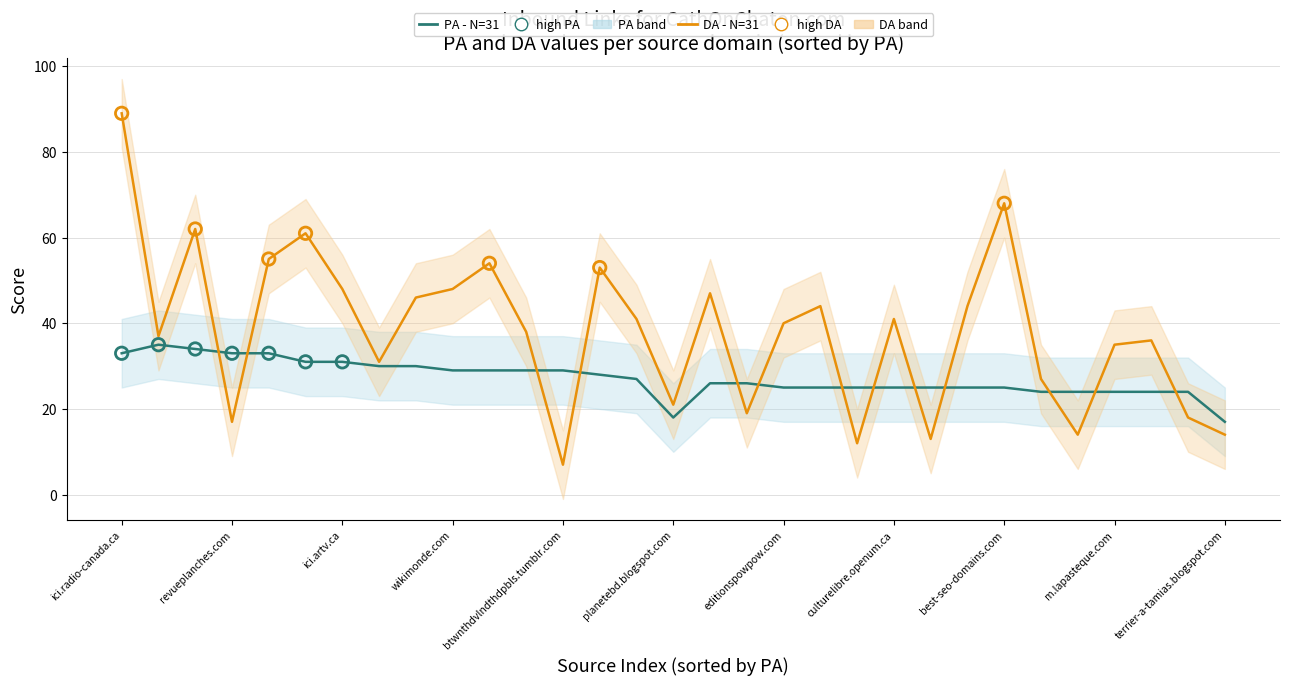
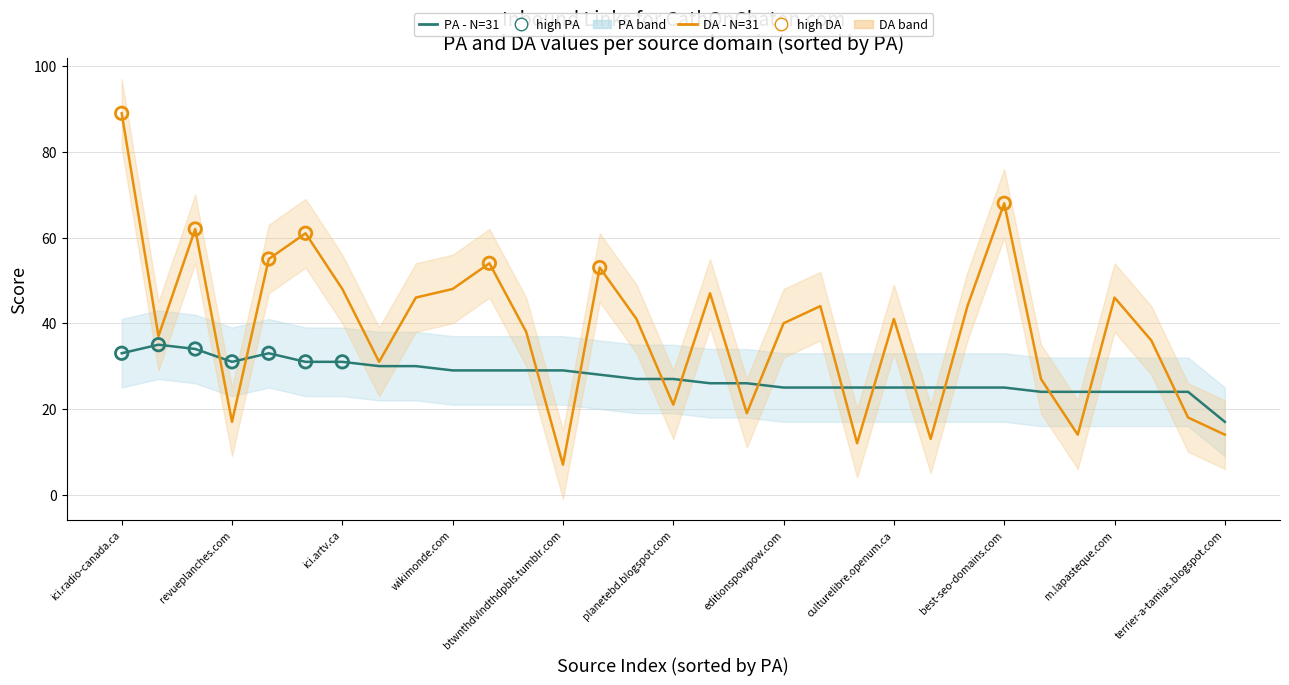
PA - N=31, revueplanches.com: 33 -> 31
PA - N=31, planetebd.blogspot.com: 18 -> 27
DA - N=31, m.lapasteque.com: 35 -> 46
